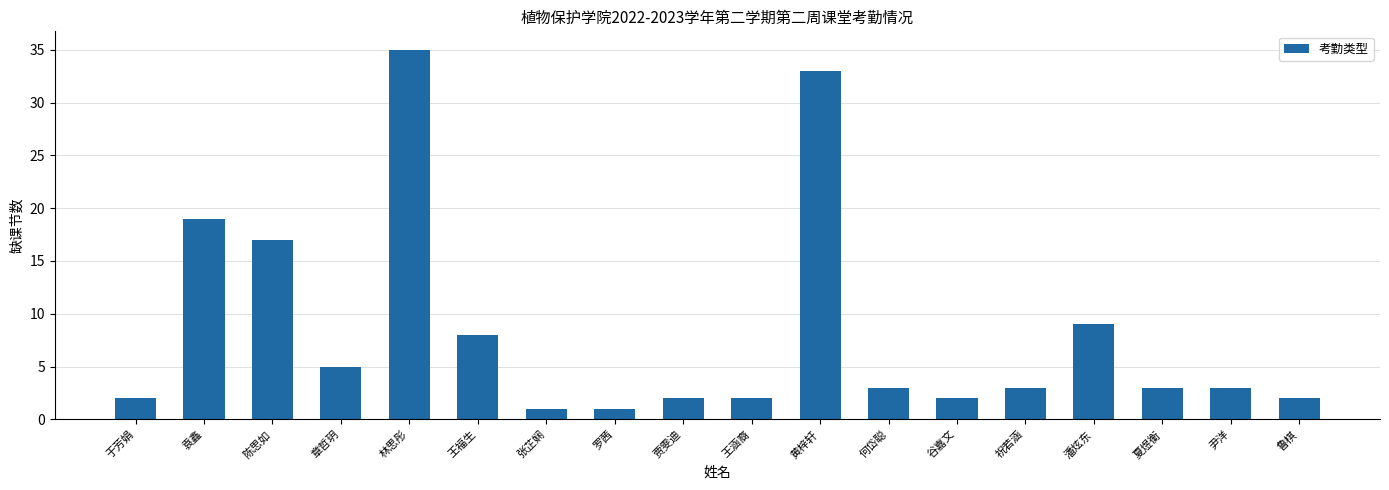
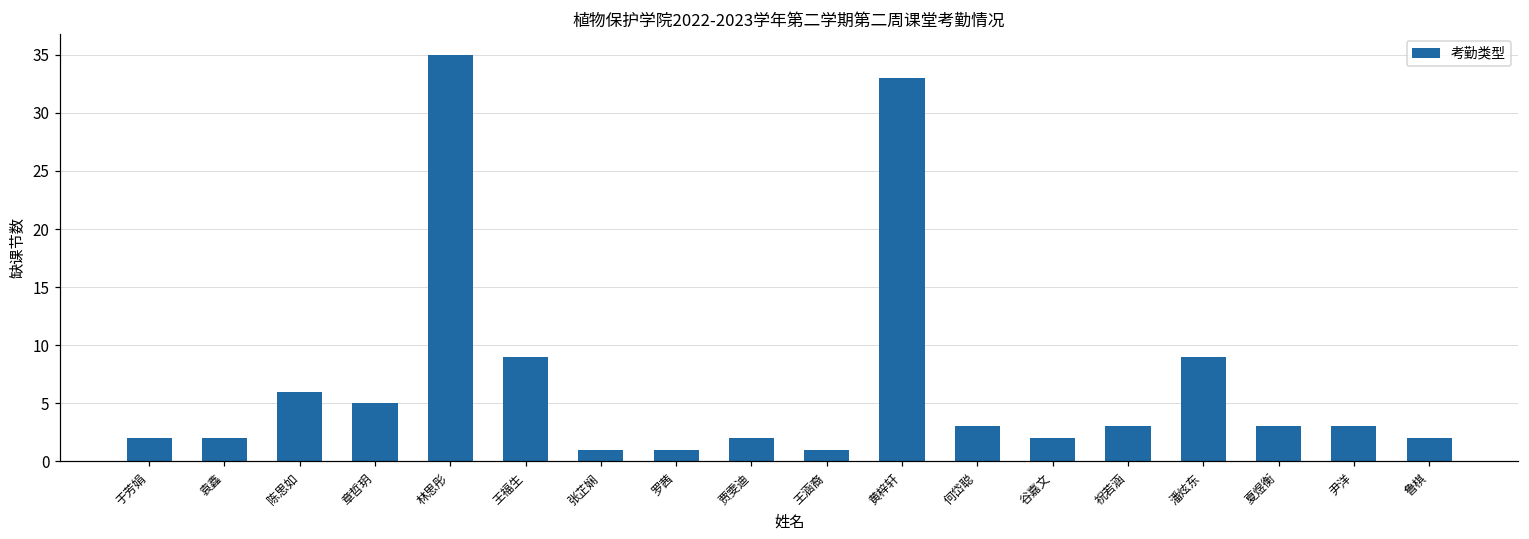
袁鑫: 19 -> 2
陈思如: 17 -> 6
王福生: 8 -> 9
王涵裔: 2 -> 1
